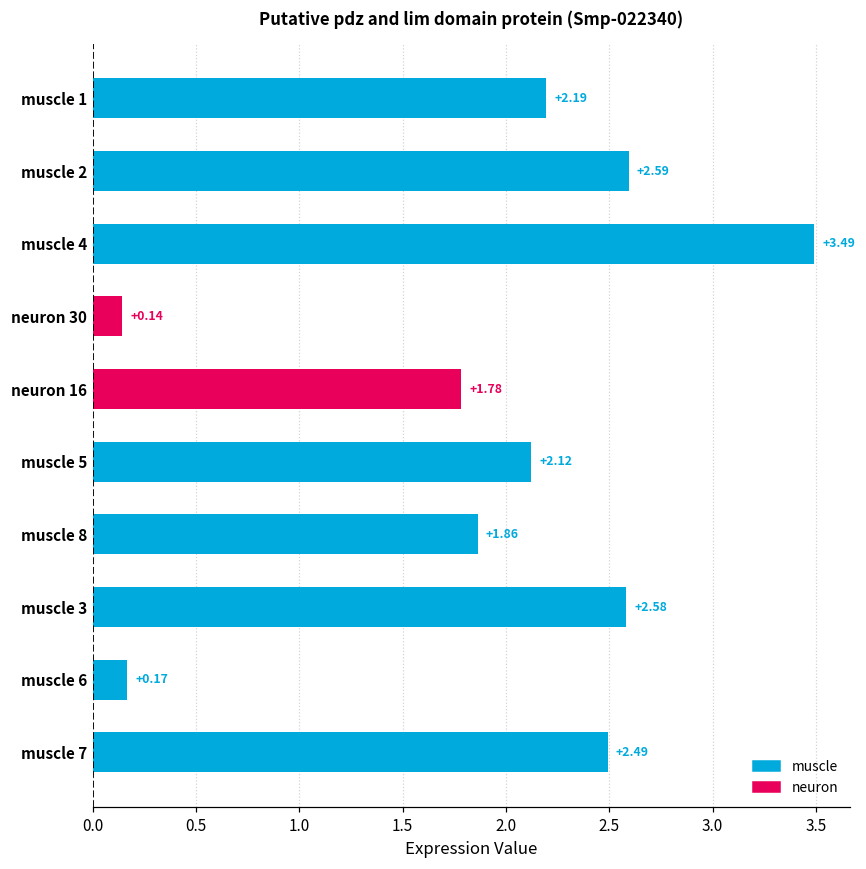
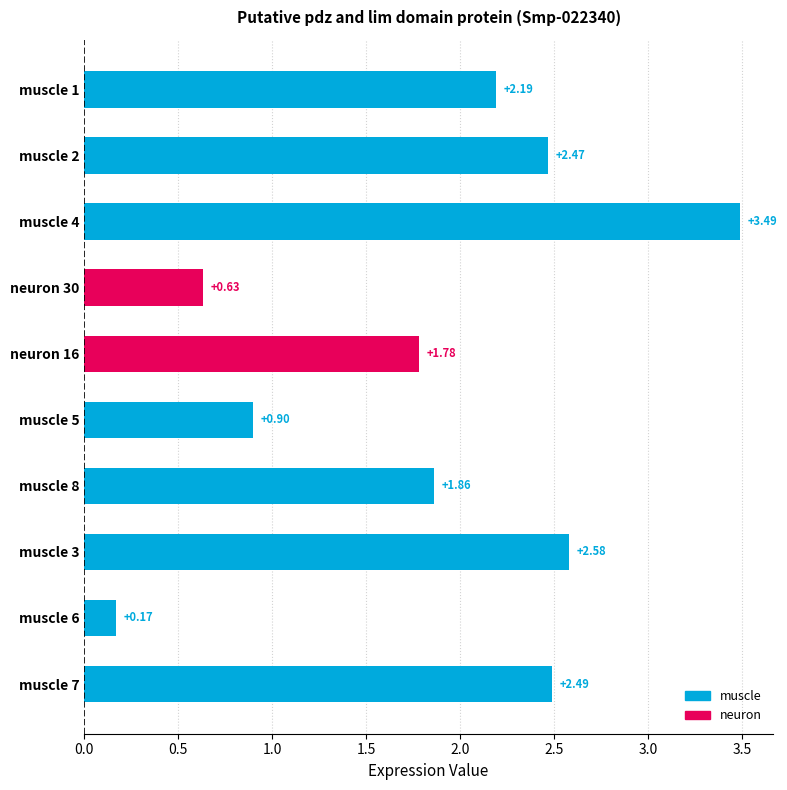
muscle 2: +2.59 -> +2.47
neuron 30: +0.14 -> +0.63
muscle 5: +2.12 -> +0.90
